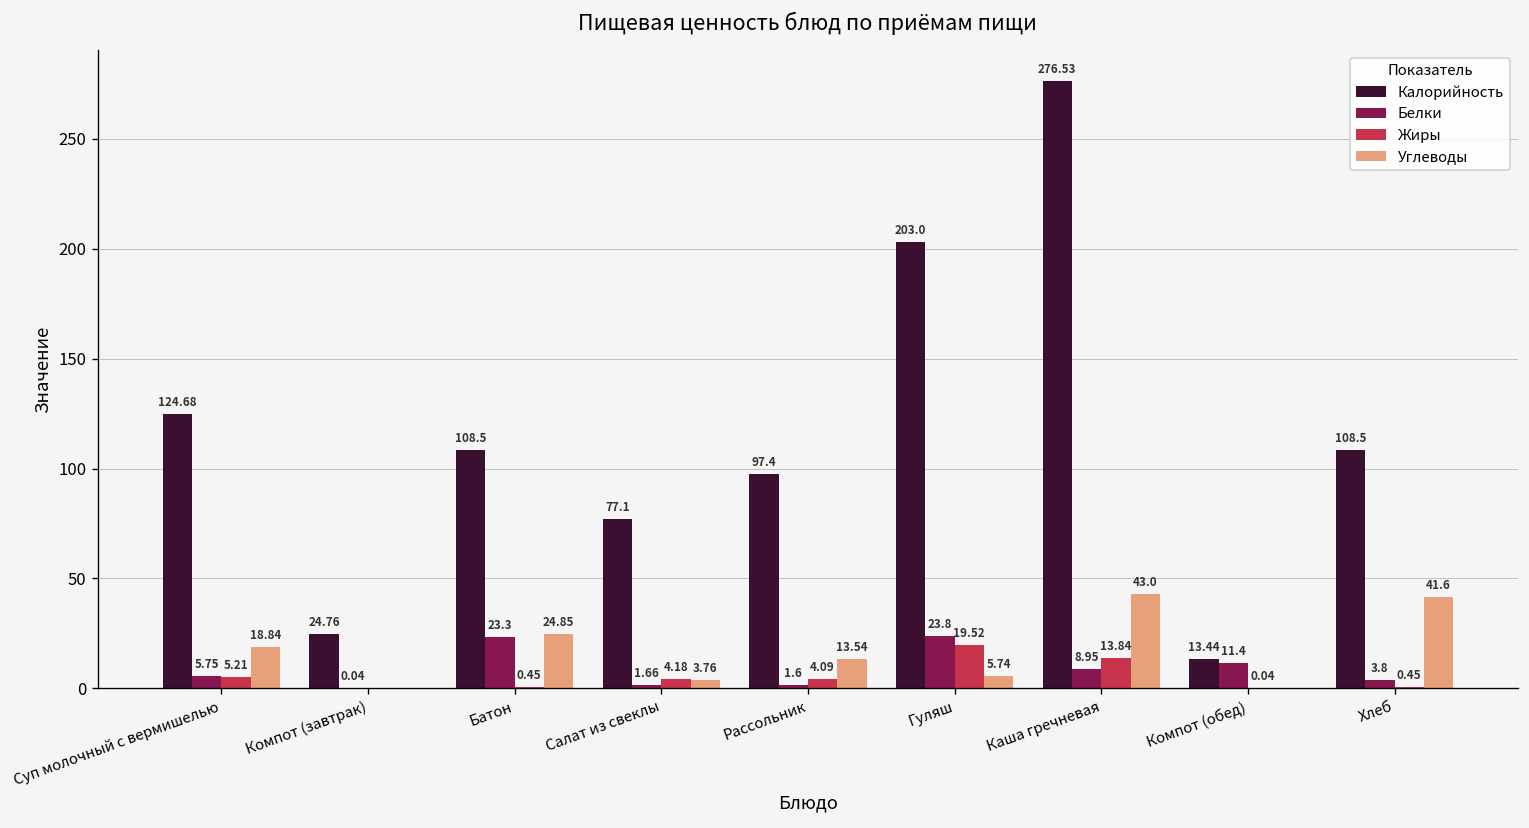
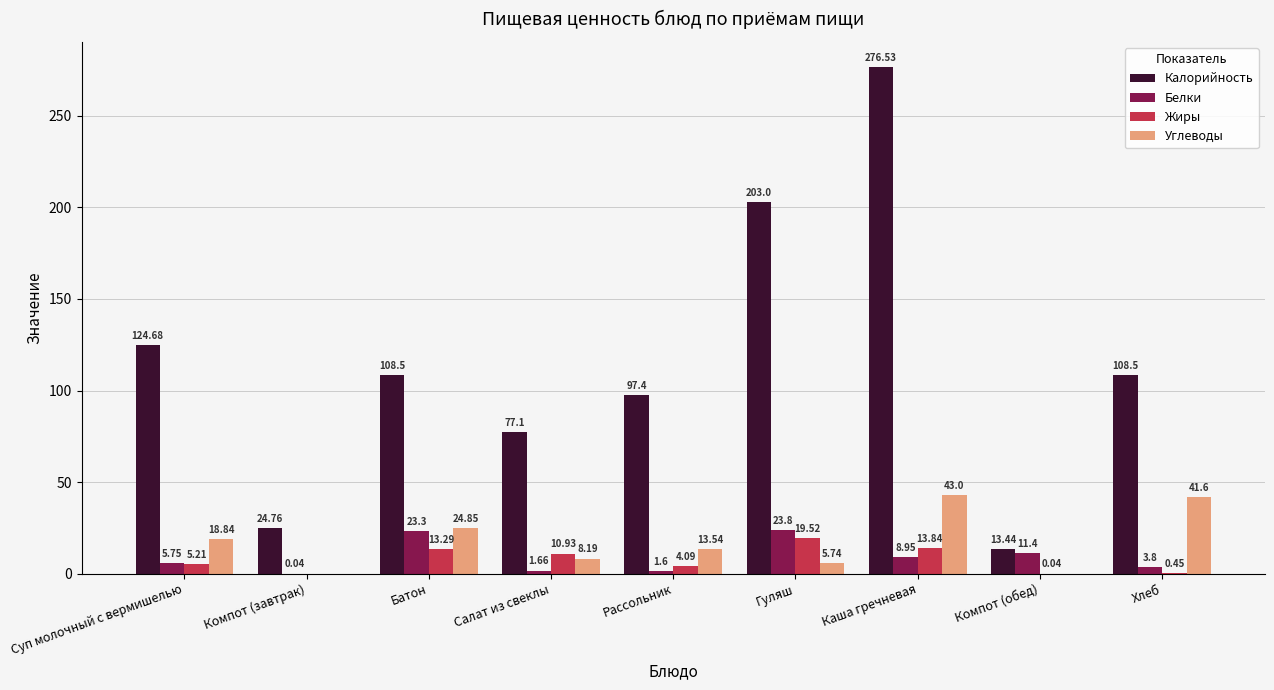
Жиры, Батон: 0.45 -> 13.29
Жиры, Салат из свеклы: 4.18 -> 10.93
Углеводы, Салат из свеклы: 3.76 -> 8.19
